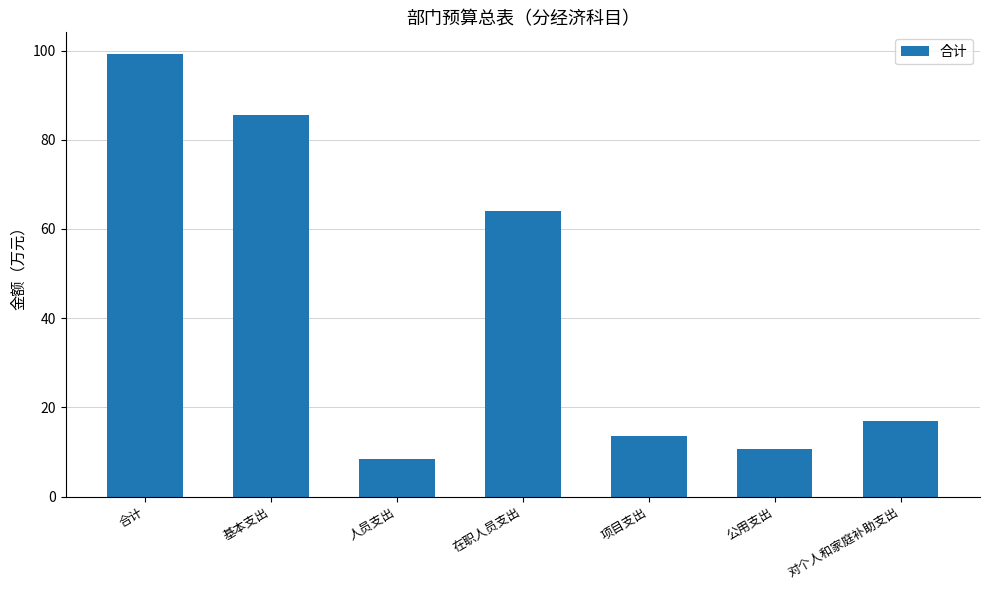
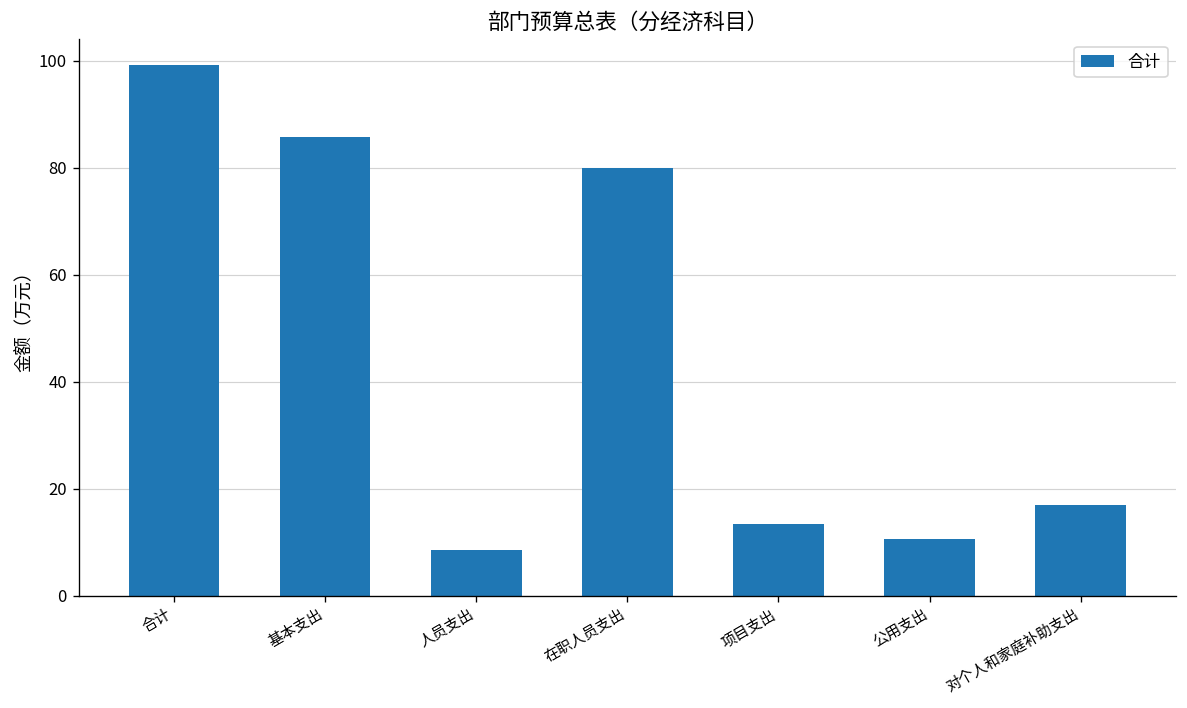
在职人员支出: 64 -> 80
